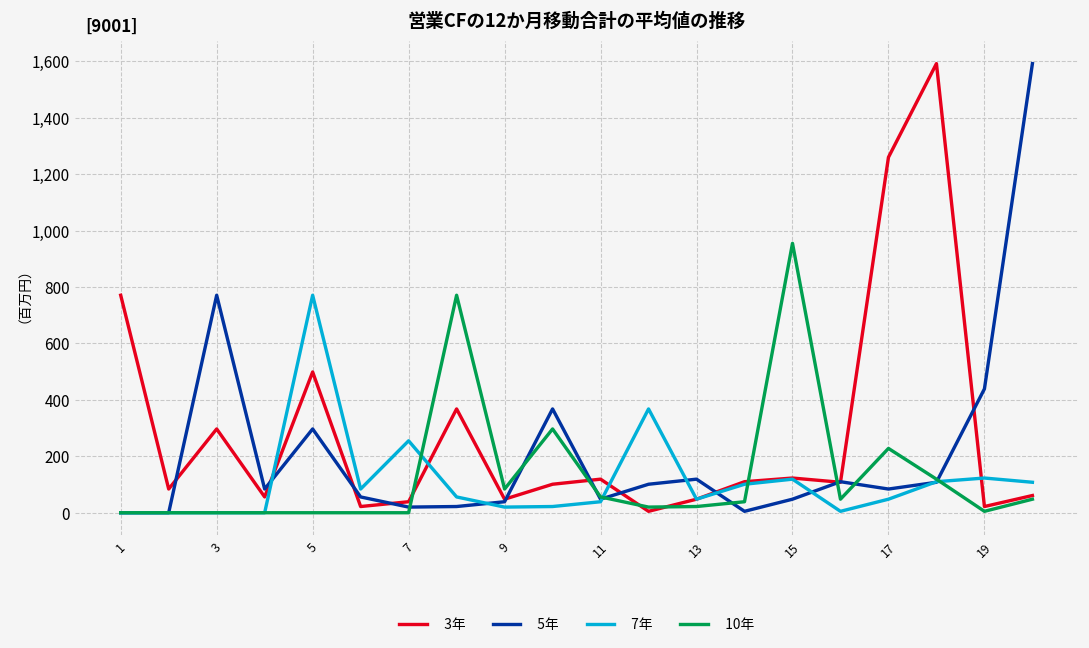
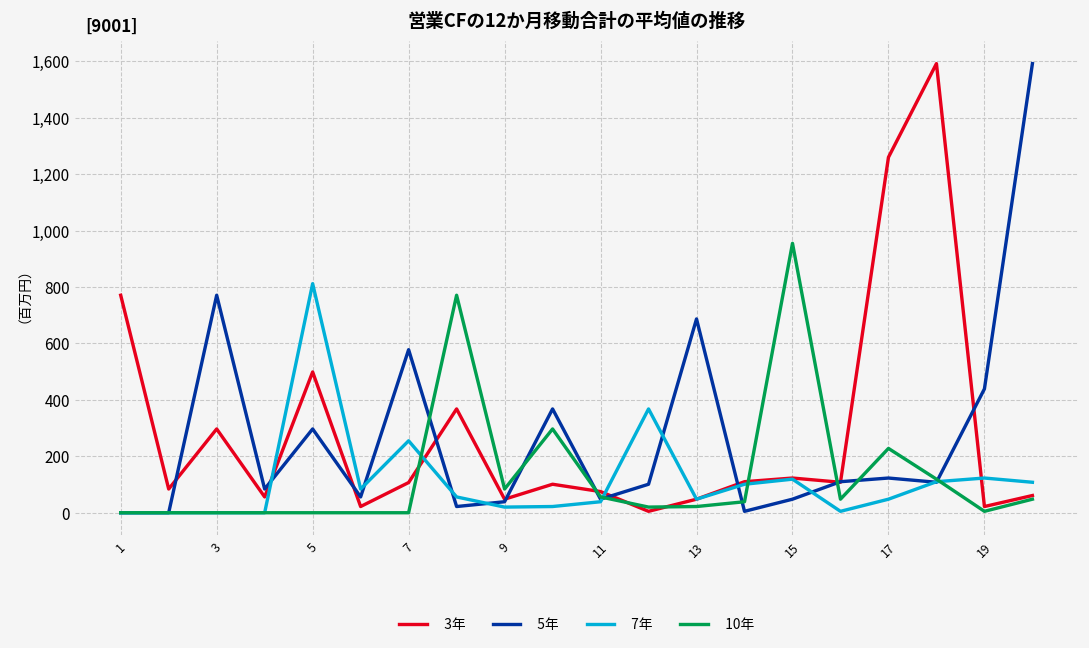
7年, 5: 770 -> 810
3年, 7: 40 -> 110
5年, 7: 20 -> 580
3年, 11: 120 -> 80
5年, 13: 120 -> 690
5年, 17: 80 -> 120
